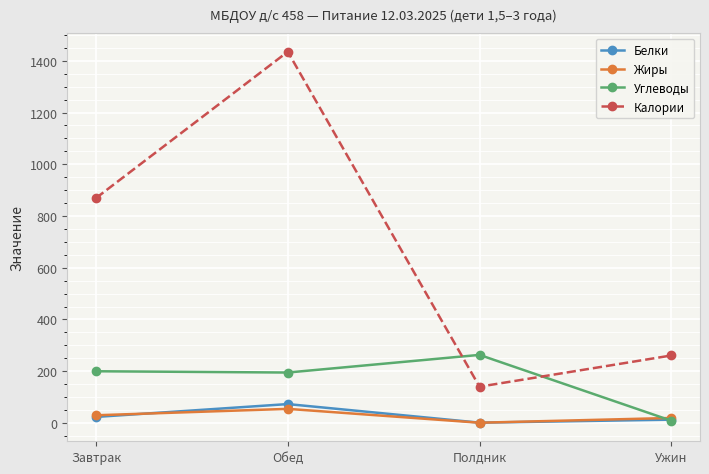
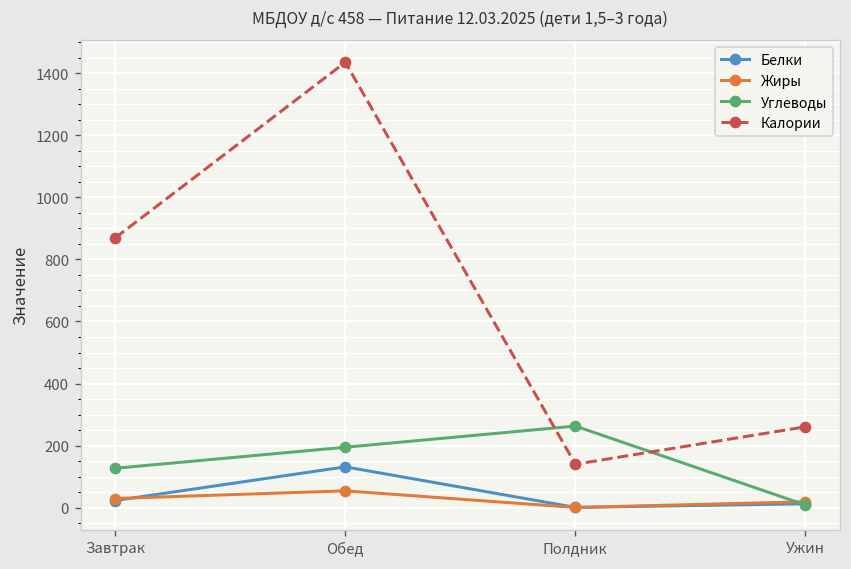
Углеводы, Завтрак: 200 -> 130
Белки, Обед: 70 -> 130
